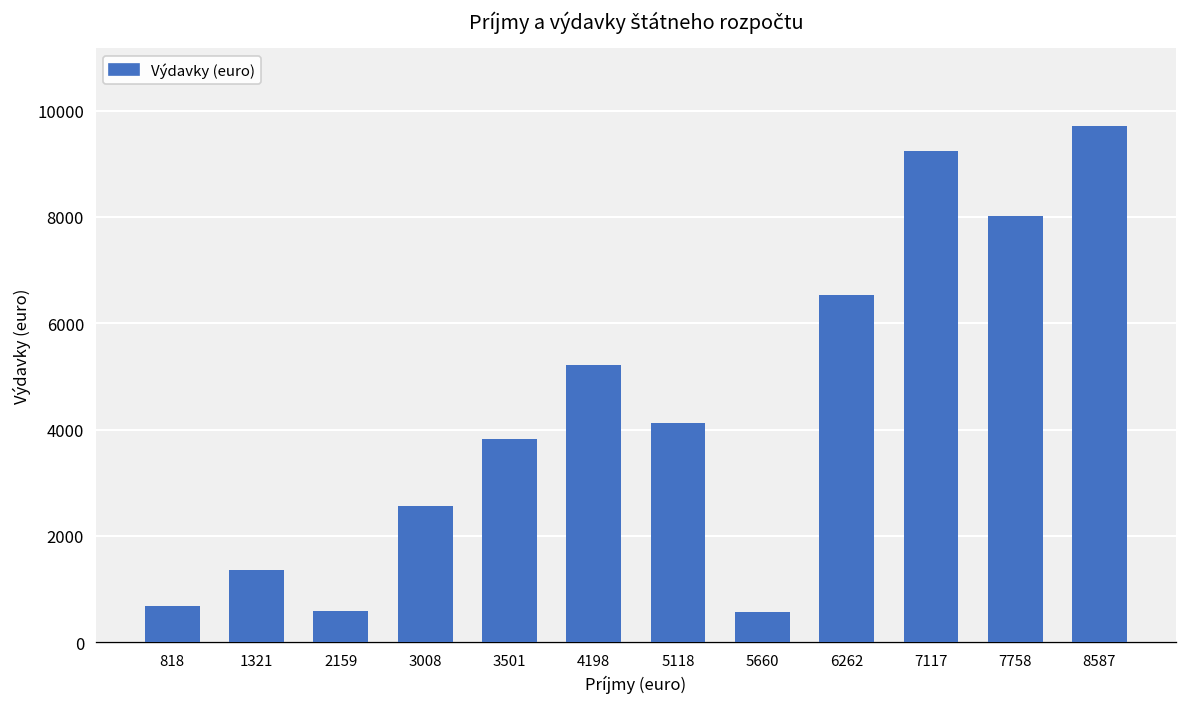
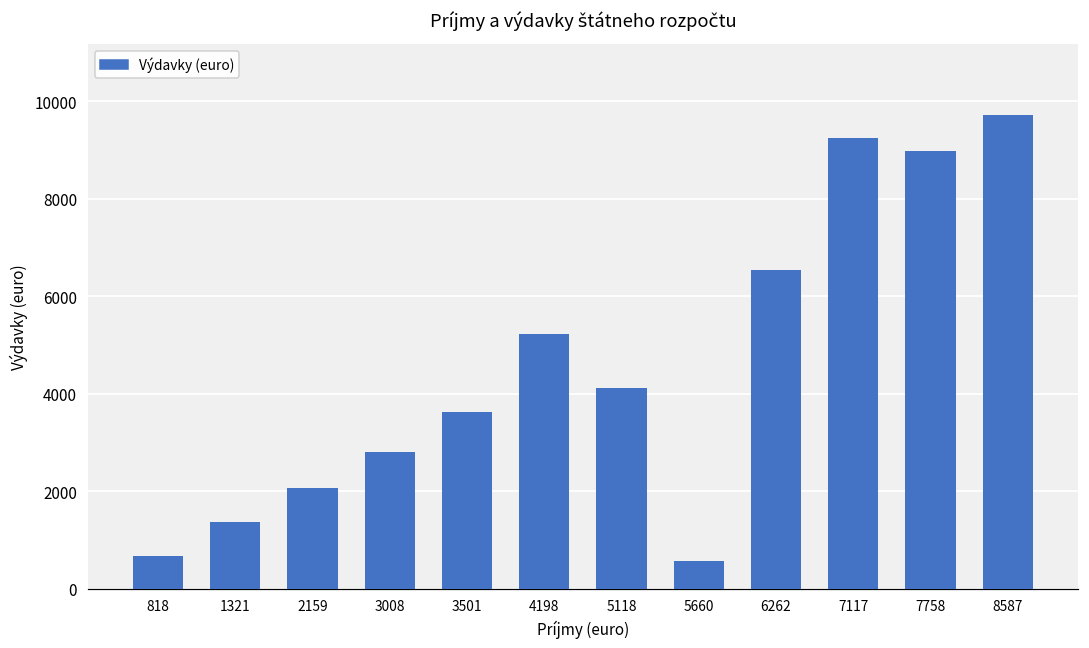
2159: 600 -> 2100
3008: 2600 -> 2800
3501: 3800 -> 3600
7758: 8000 -> 9000
